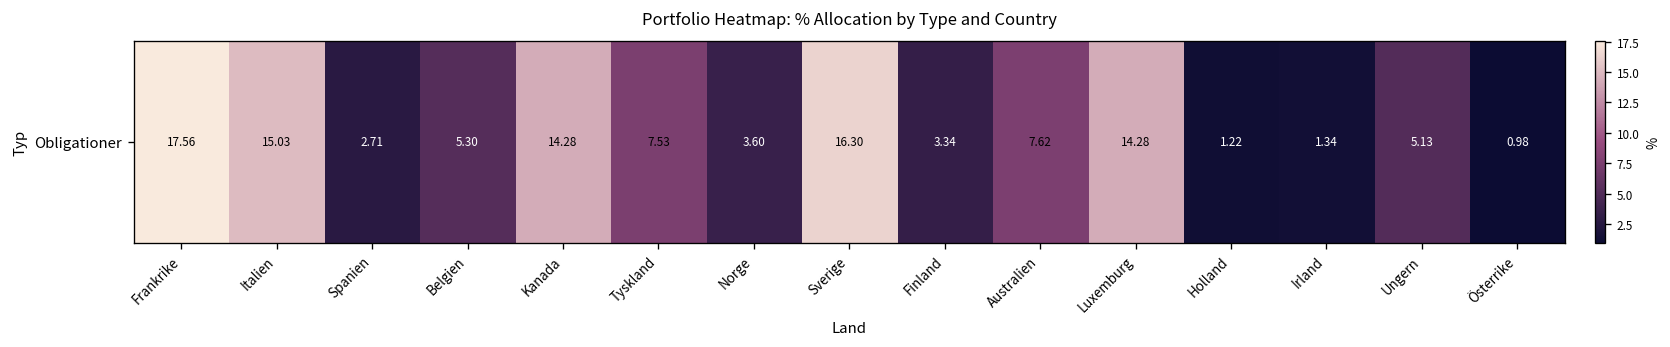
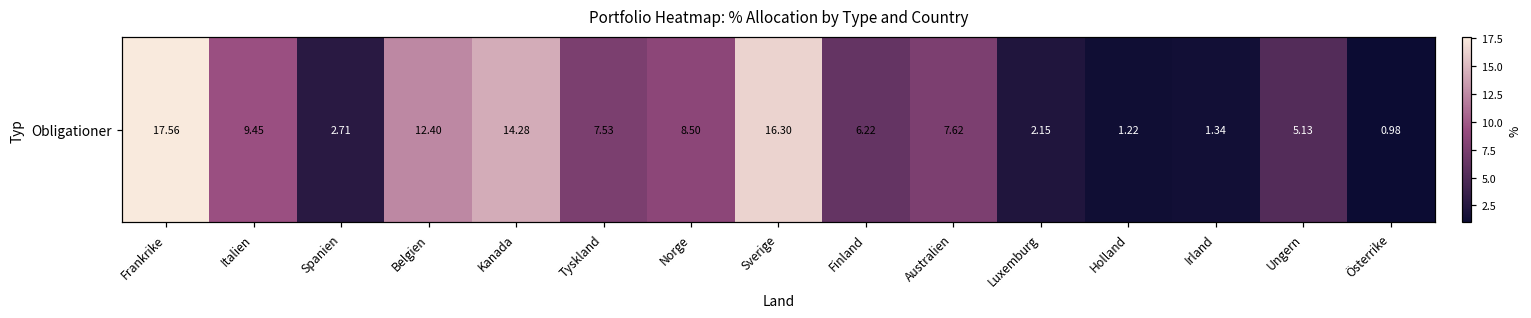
Obligationer, Italien: 15.03 -> 9.45
Obligationer, Belgien: 5.30 -> 12.40
Obligationer, Norge: 3.60 -> 8.50
Obligationer, Finland: 3.34 -> 6.22
Obligationer, Luxemburg: 14.28 -> 2.15
